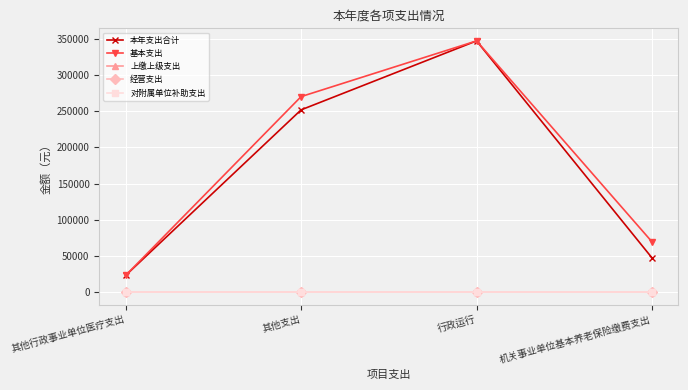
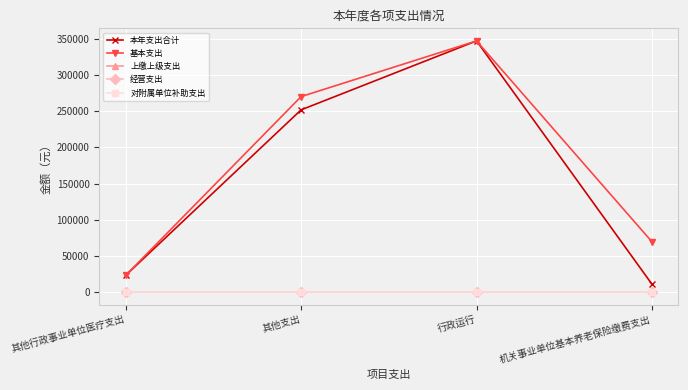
本年支出合计, 机关事业单位基本养老保险缴费支出: 50000 -> 10000
